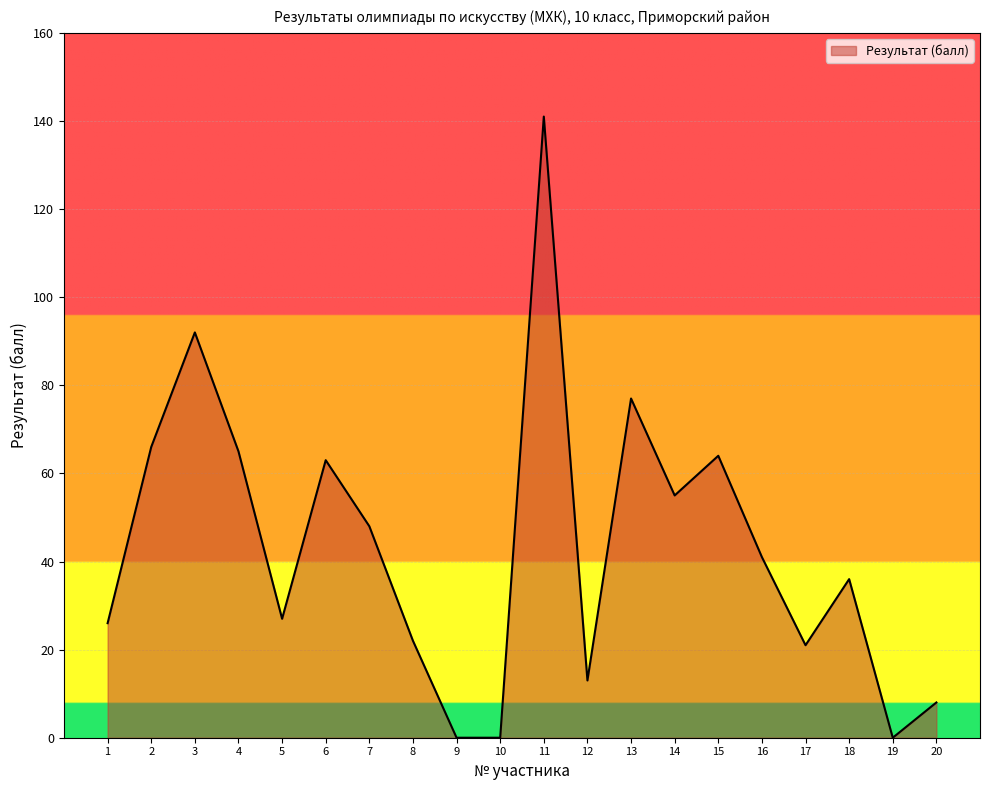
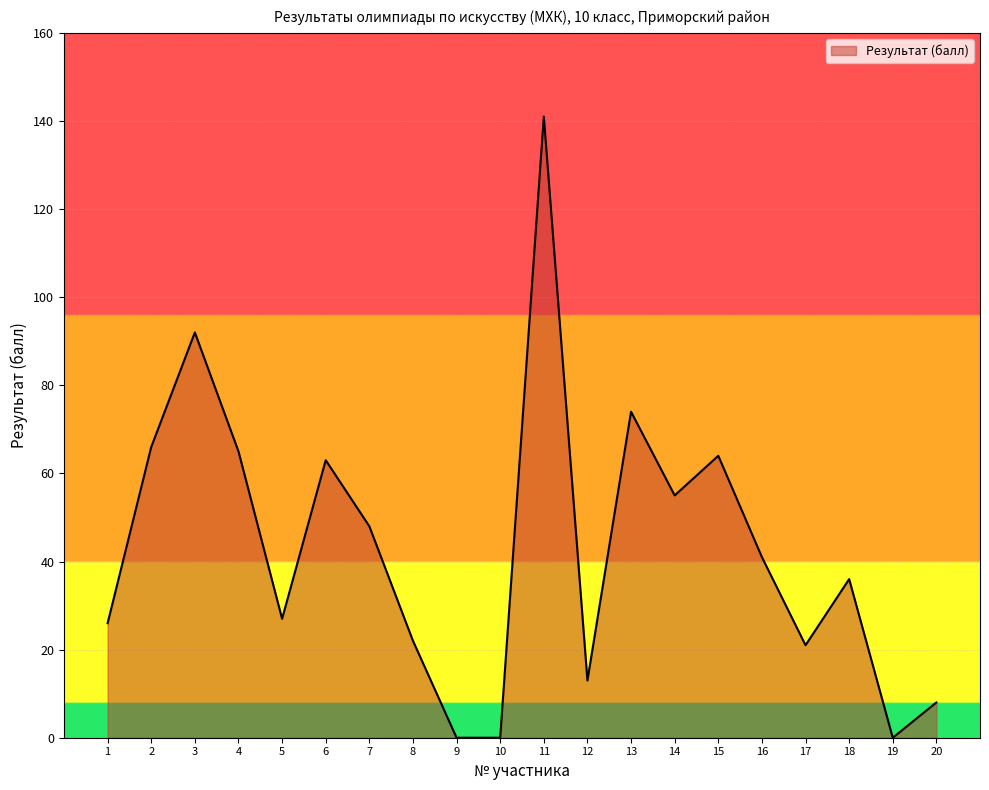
13: 77 -> 74
